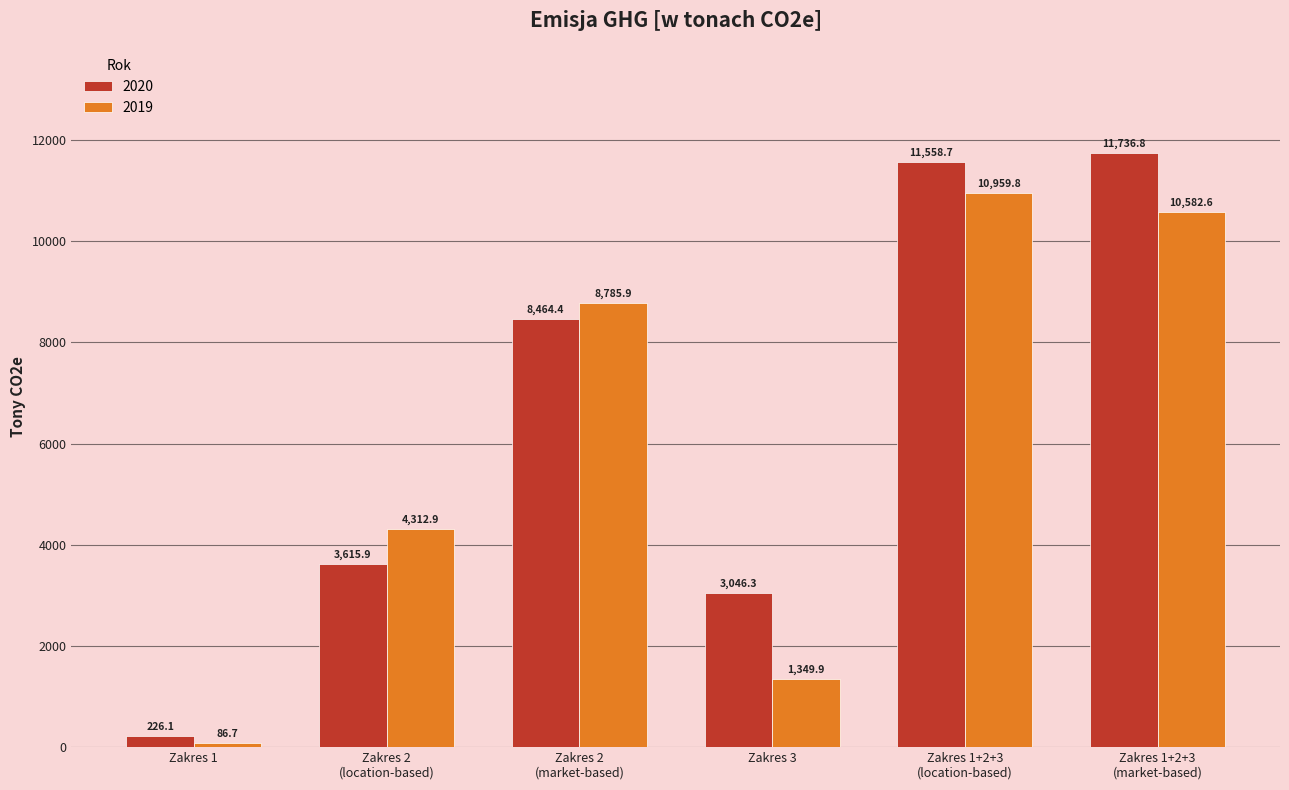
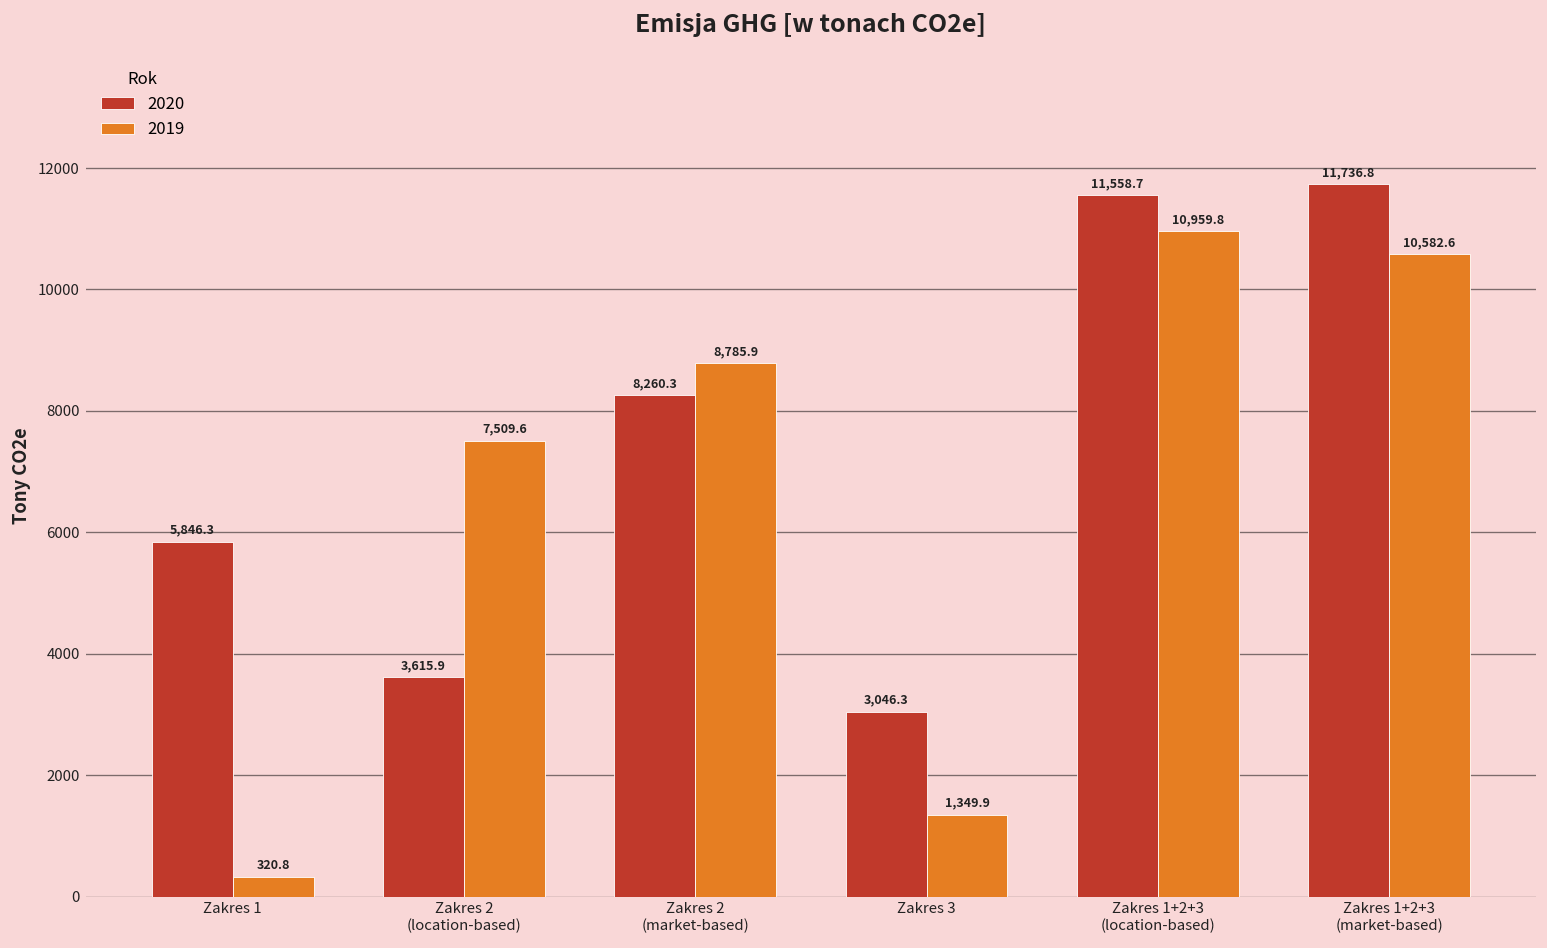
2020, Zakres 1: 226.1 -> 5,846.3
2019, Zakres 1: 86.7 -> 320.8
2019, Zakres 2 (location-based): 4,312.9 -> 7,509.6
2020, Zakres 2 (market-based): 8,464.4 -> 8,260.3
